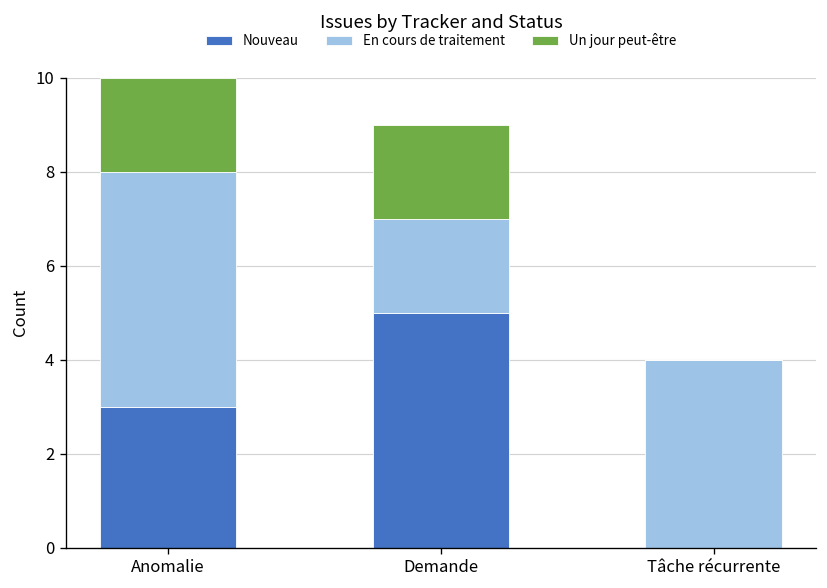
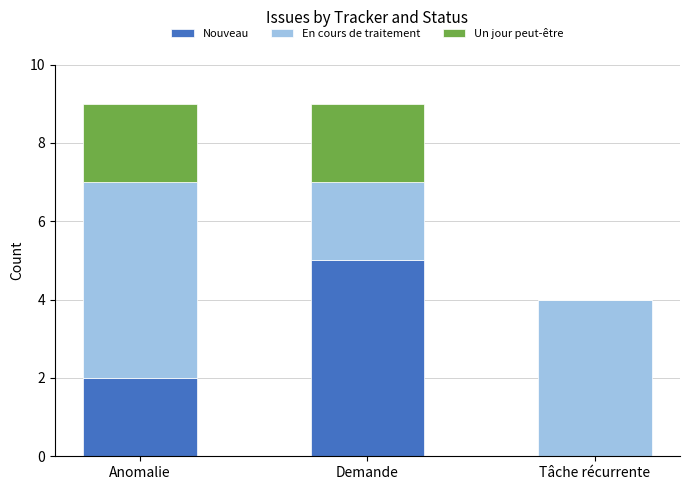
Nouveau, Anomalie: 3 -> 2
